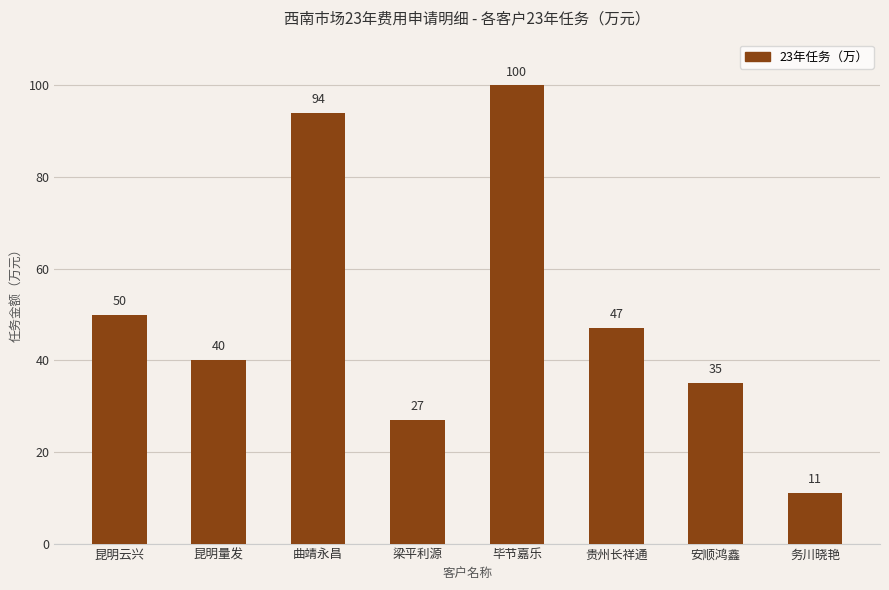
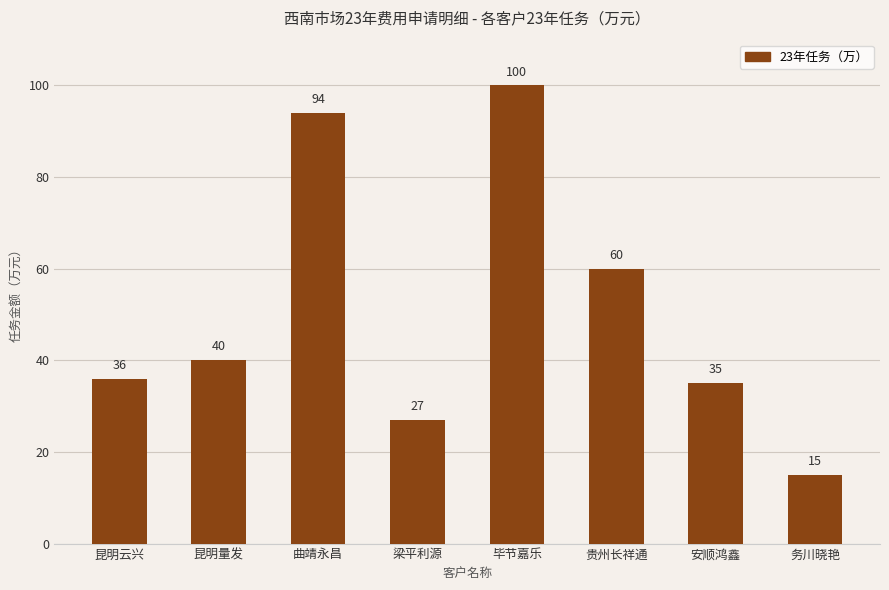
昆明云兴: 50 -> 36
贵州长祥通: 47 -> 60
务川晓艳: 11 -> 15
